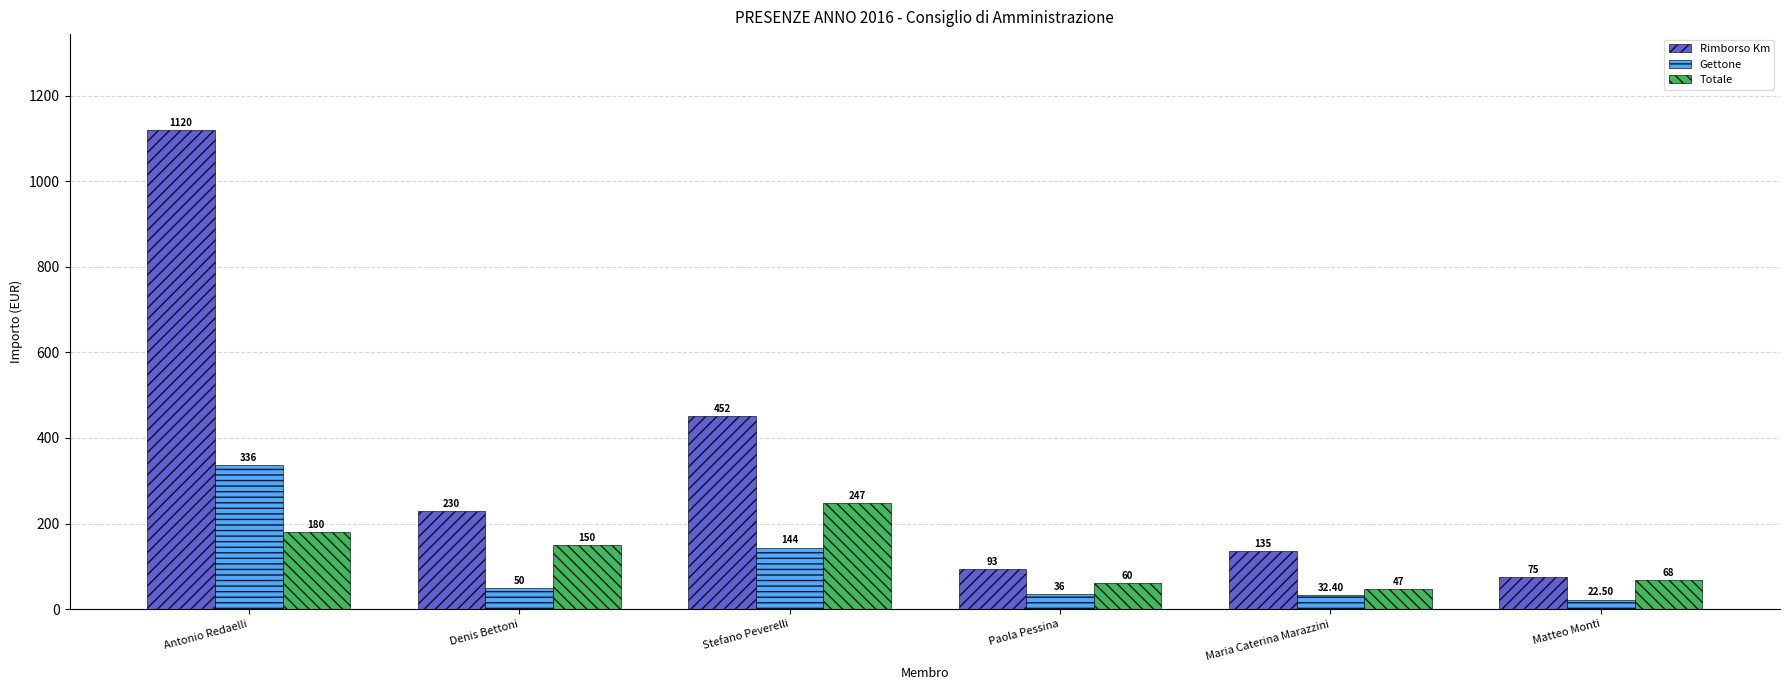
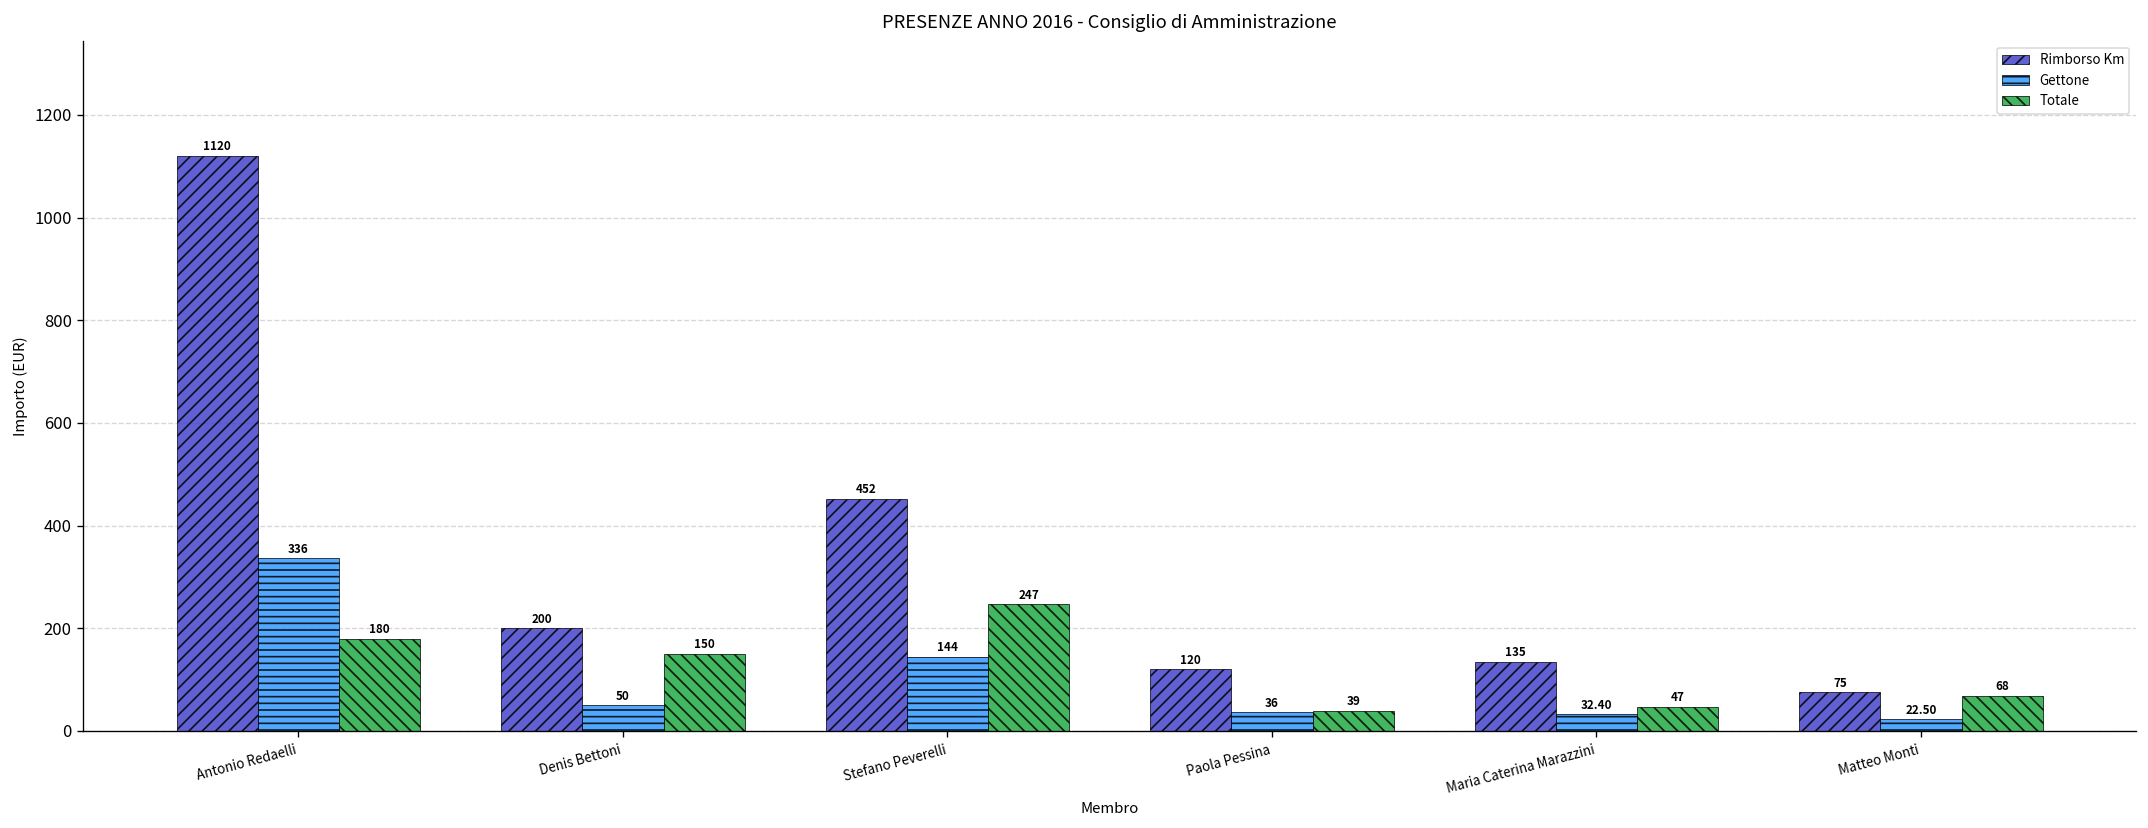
Rimborso Km, Denis Bettoni: 230 -> 200
Rimborso Km, Paola Pessina: 93 -> 120
Totale, Paola Pessina: 60 -> 39
